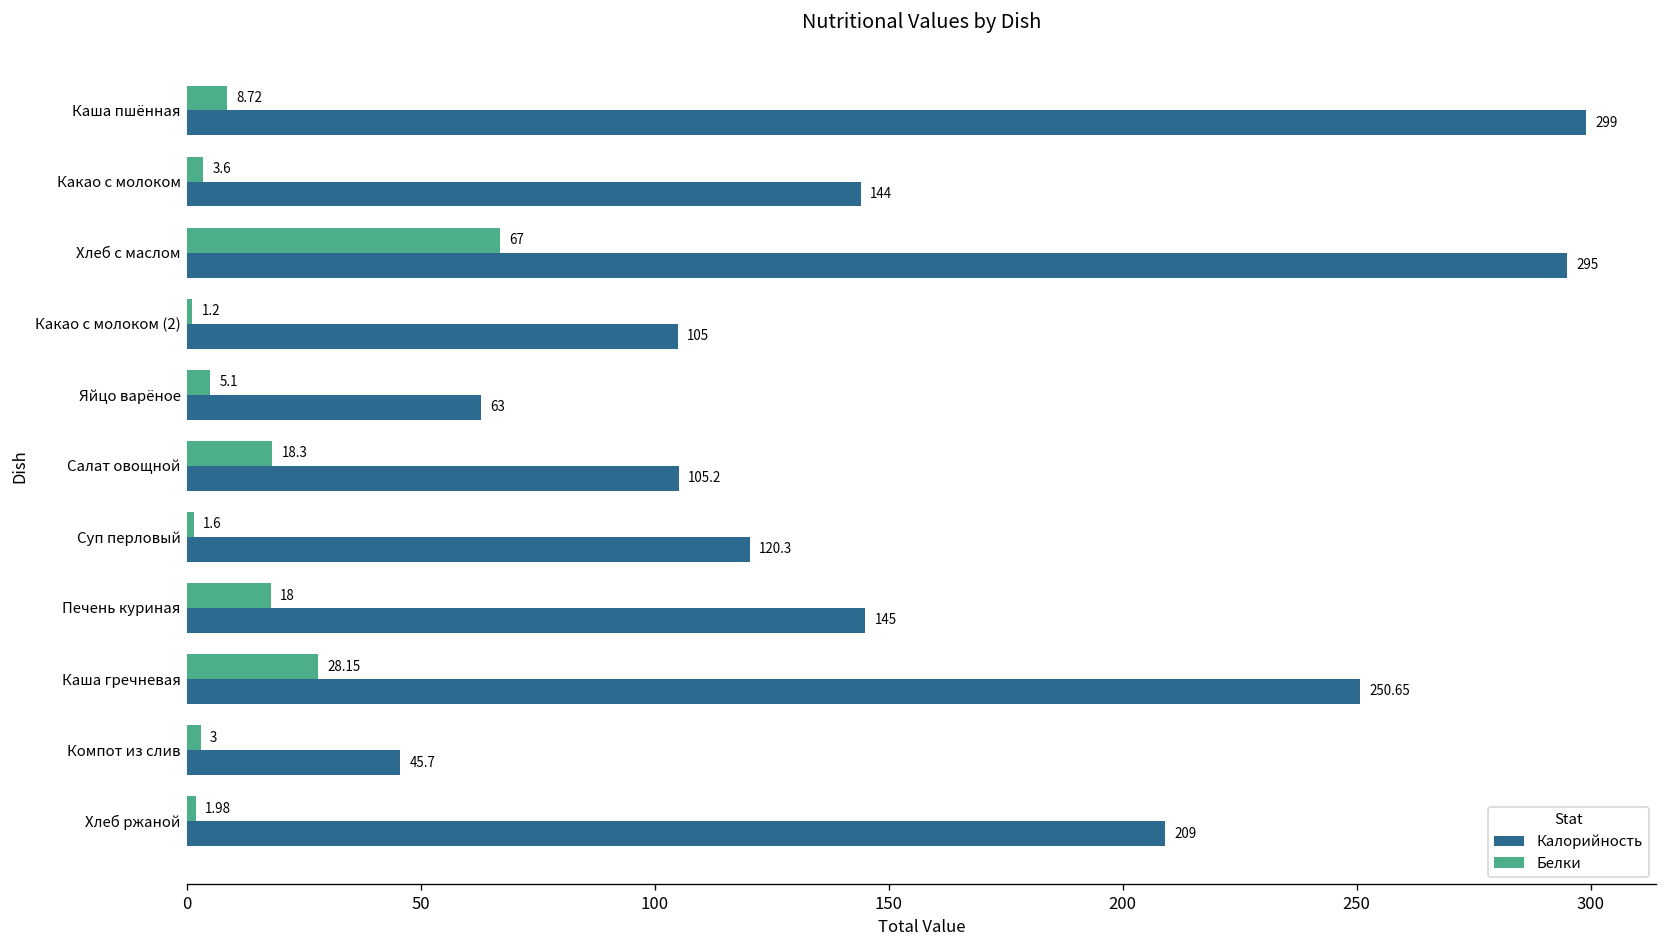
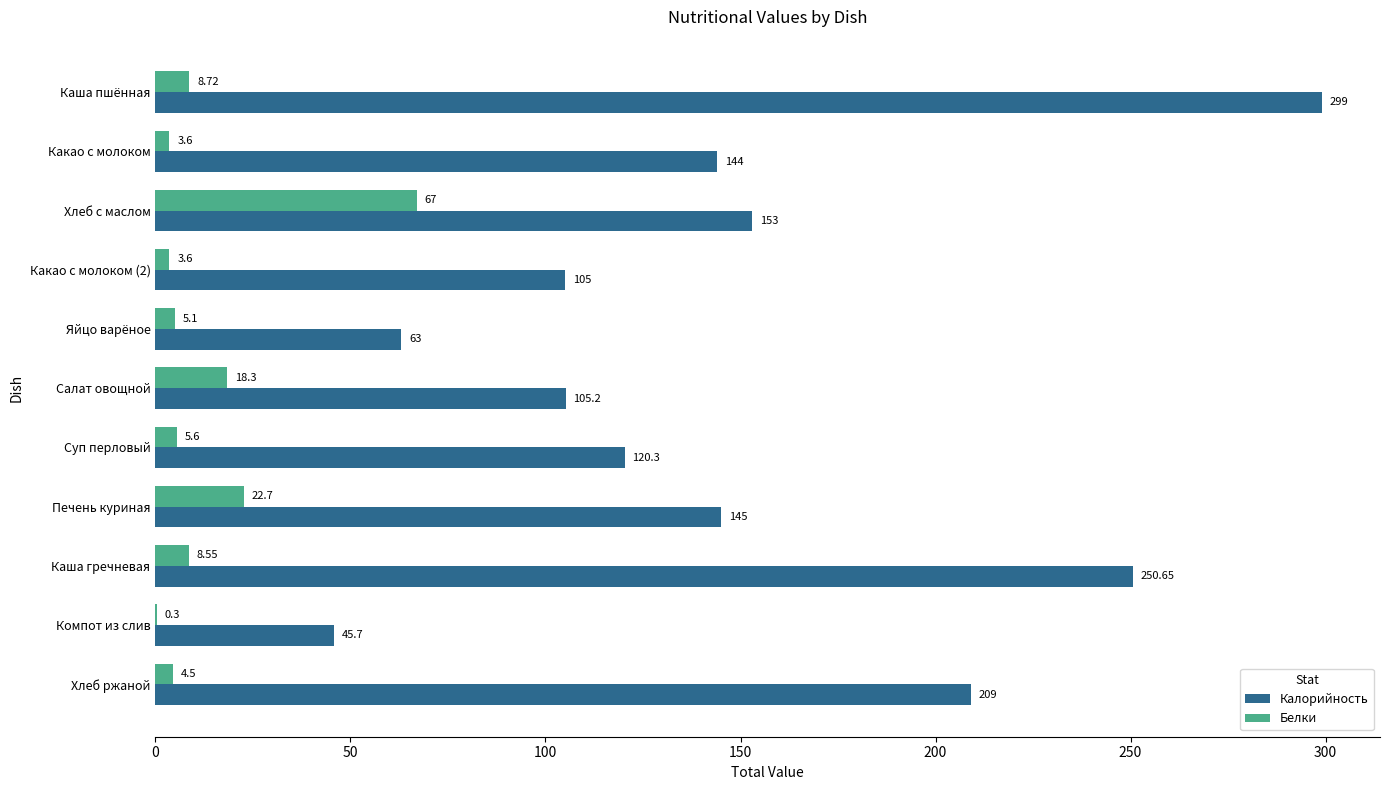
Калорийность, Хлеб с маслом: 295 -> 153
Белки, Какао с молоком (2): 1.2 -> 3.6
Белки, Суп перловый: 1.6 -> 5.6
Белки, Печень куриная: 18 -> 22.7
Белки, Каша гречневая: 28.15 -> 8.55
Белки, Компот из слив: 3 -> 0.3
Белки, Хлеб ржаной: 1.98 -> 4.5
